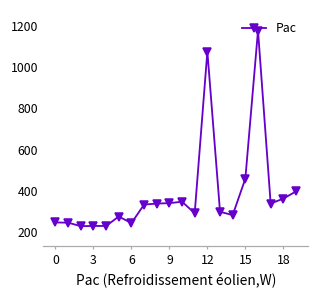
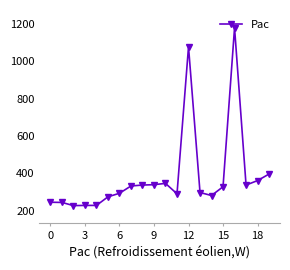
6: 240 -> 290
15: 460 -> 330
